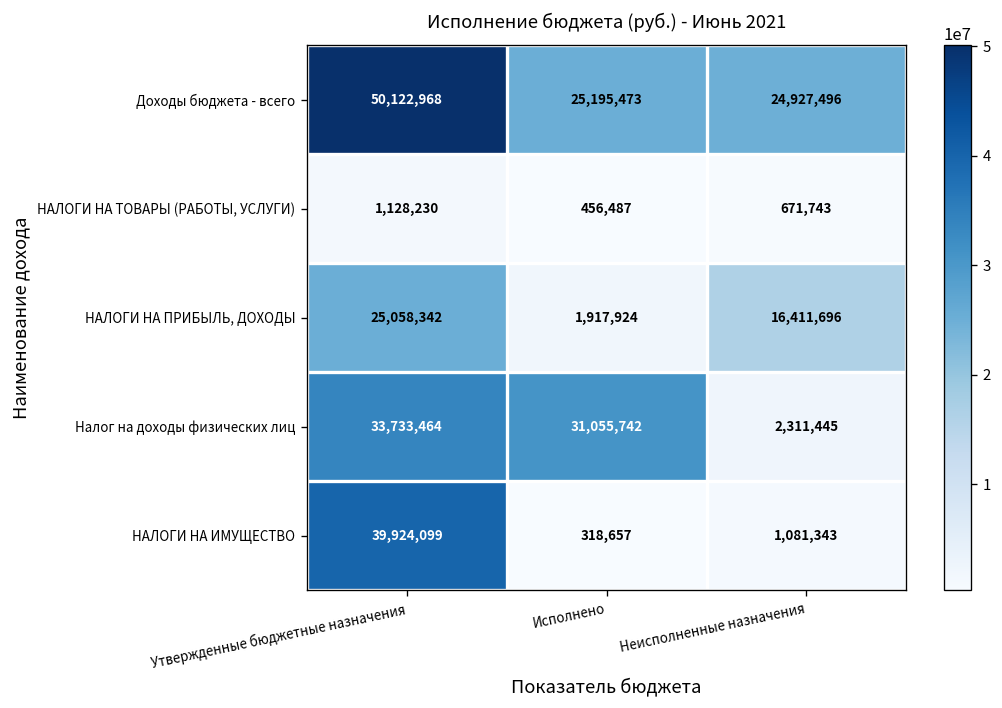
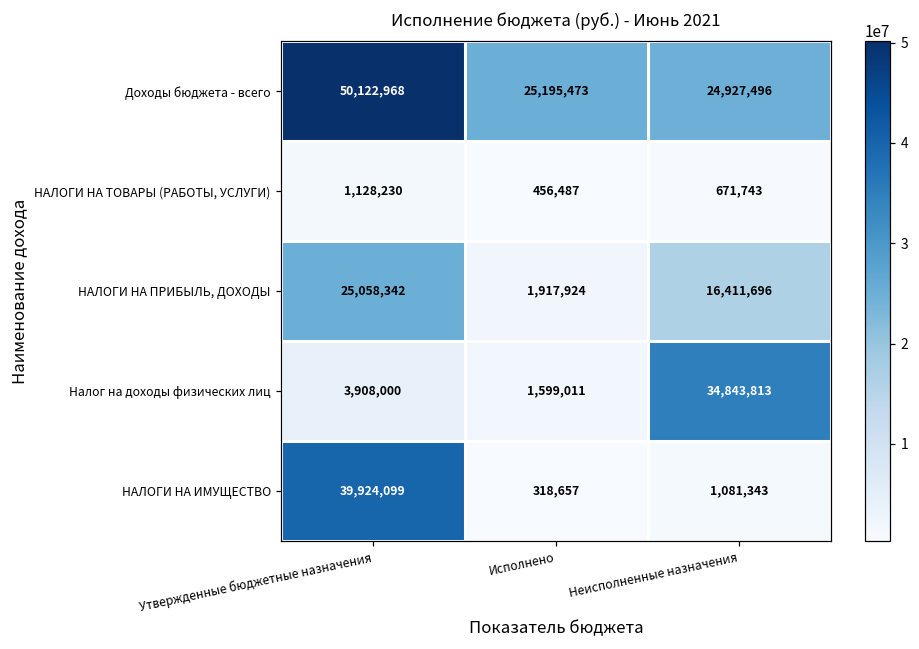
Налог на доходы физических лиц, Утвержденные бюджетные назначения: 33,733,464 -> 3,908,000
Налог на доходы физических лиц, Исполнено: 31,055,742 -> 1,599,011
Налог на доходы физических лиц, Неисполненные назначения: 2,311,445 -> 34,843,813
